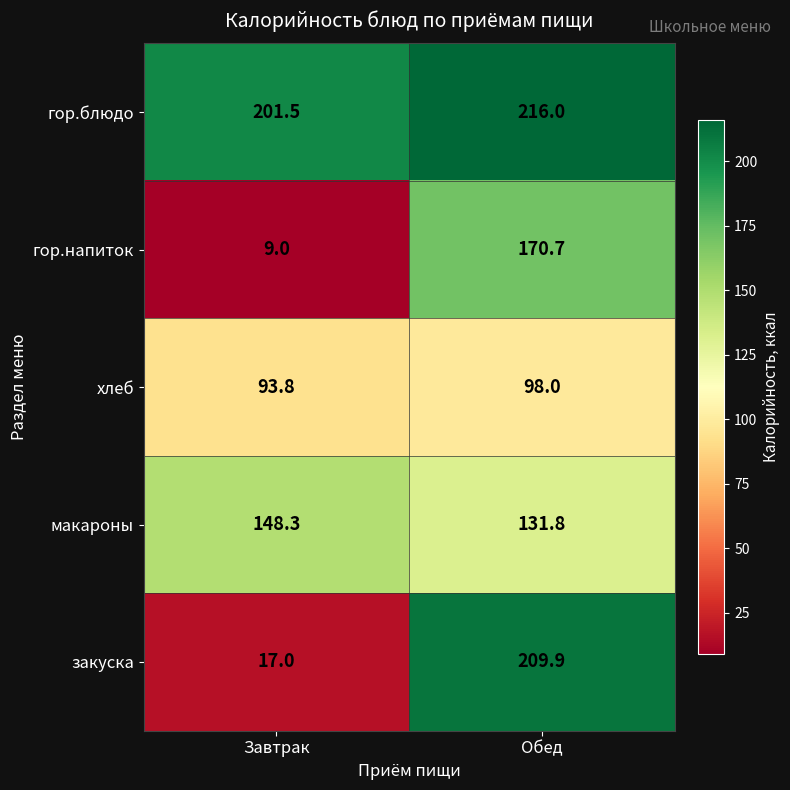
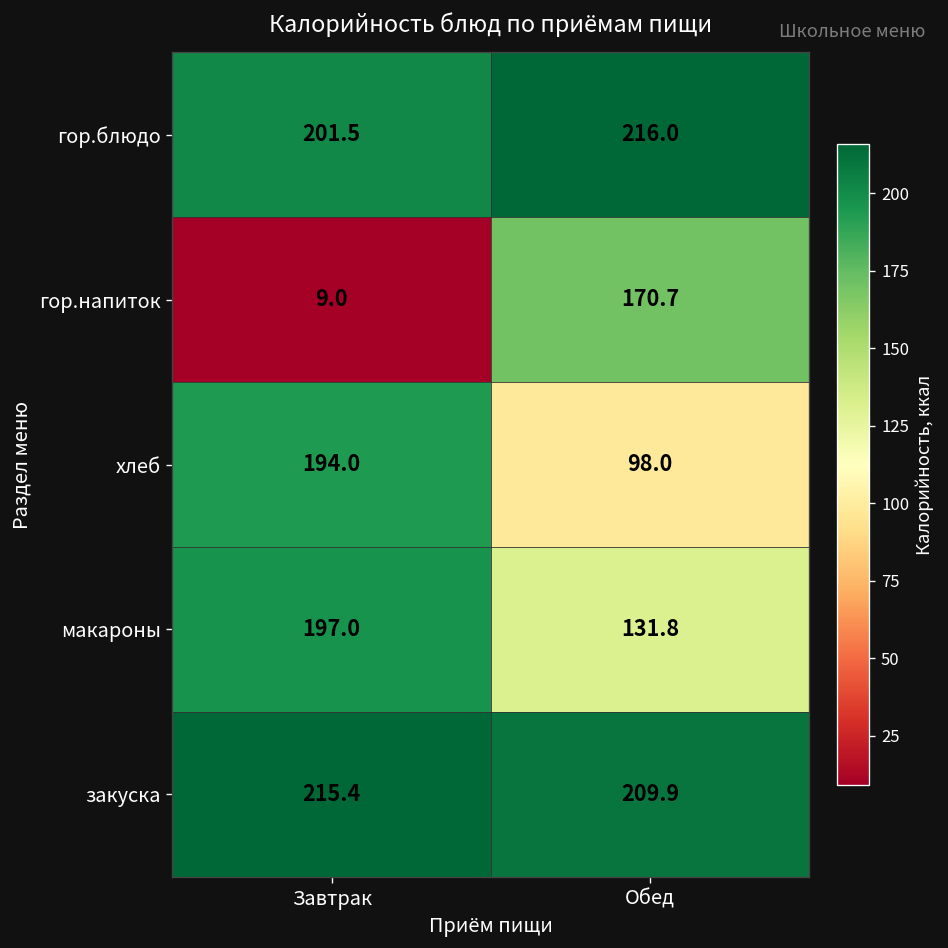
хлеб, Завтрак: 93.8 -> 194.0
макароны, Завтрак: 148.3 -> 197.0
закуска, Завтрак: 17.0 -> 215.4
